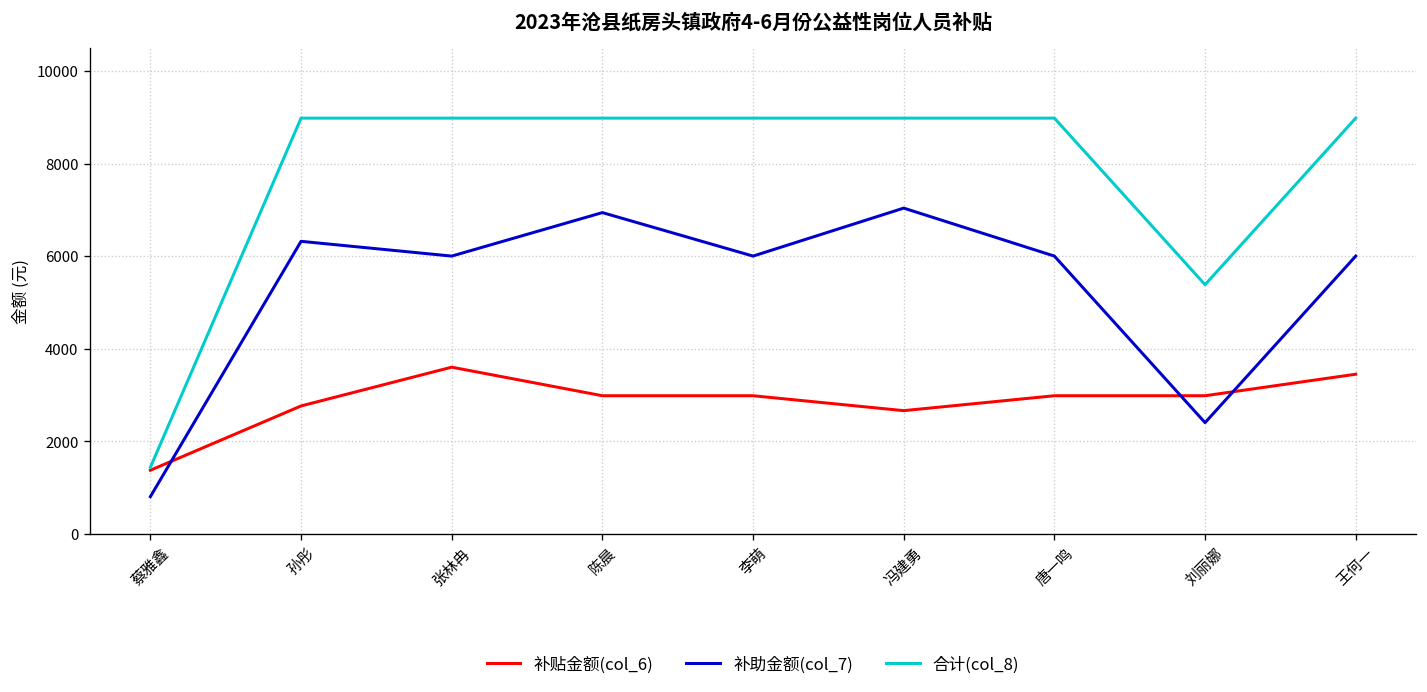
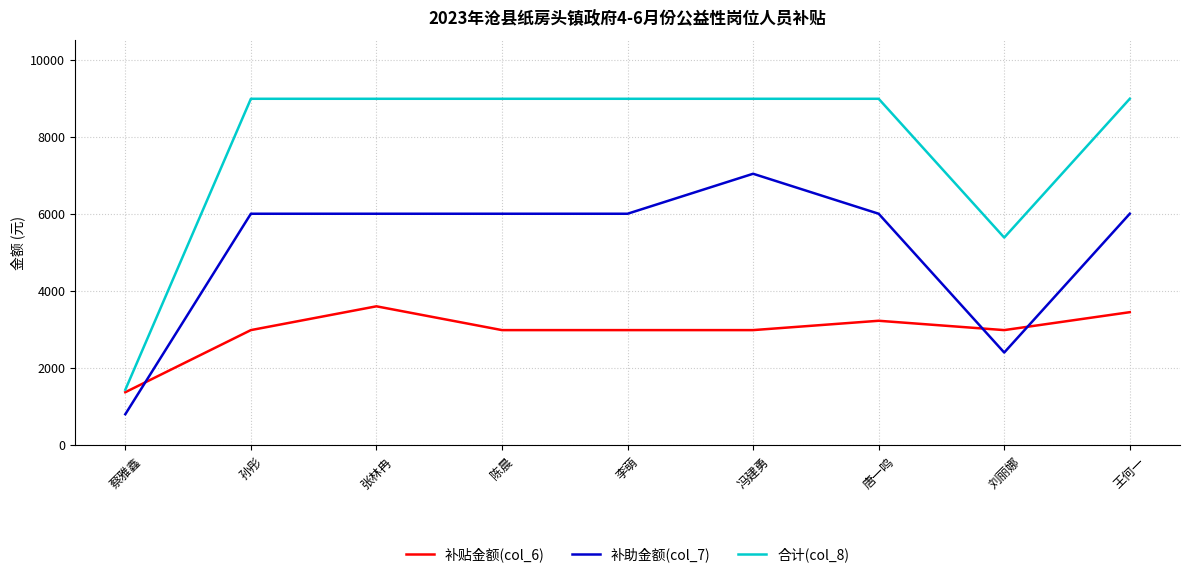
补贴金额(col_6), 孙彤: 2800 -> 3000
补助金额(col_7), 孙彤: 6300 -> 6000
补助金额(col_7), 陈晨: 6900 -> 6000
补贴金额(col_6), 冯建勇: 2700 -> 3000
补贴金额(col_6), 唐一鸣: 3000 -> 3200
